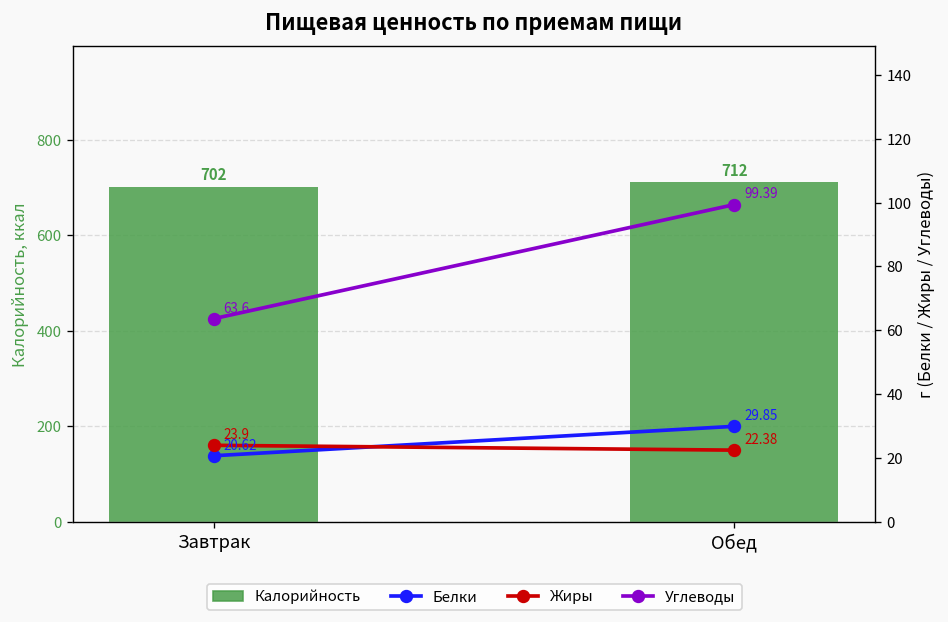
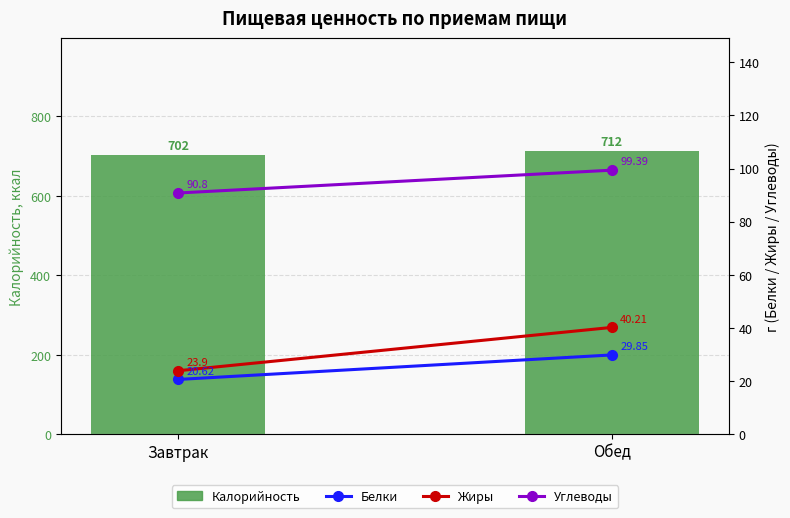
Углеводы, Завтрак: 63.6 -> 90.8
Жиры, Обед: 22.38 -> 40.21
